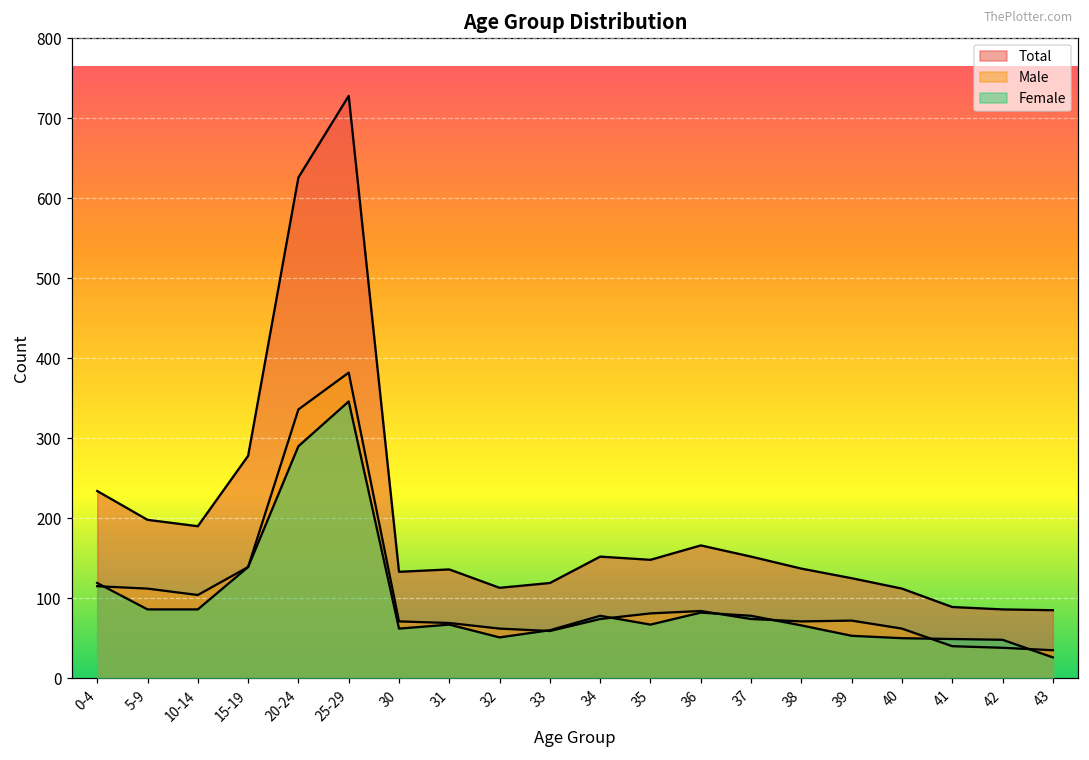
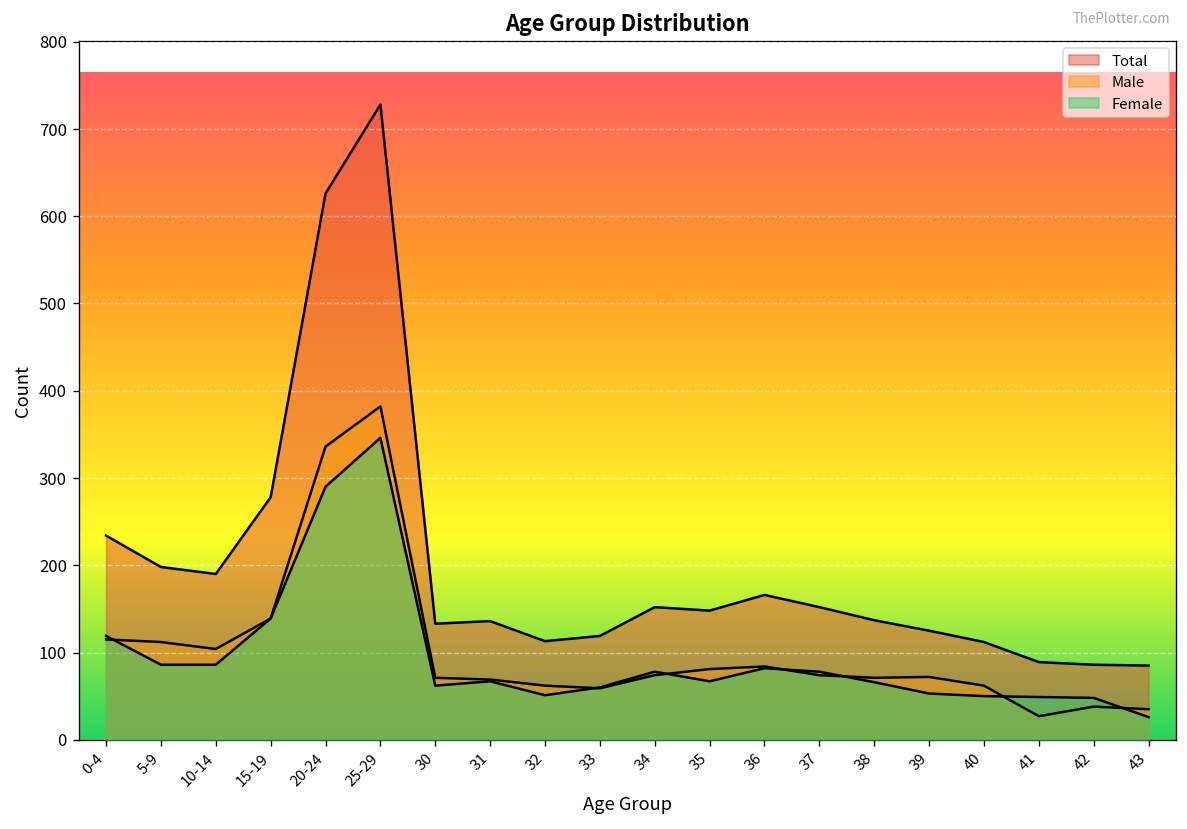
Male, 41: 40 -> 30
